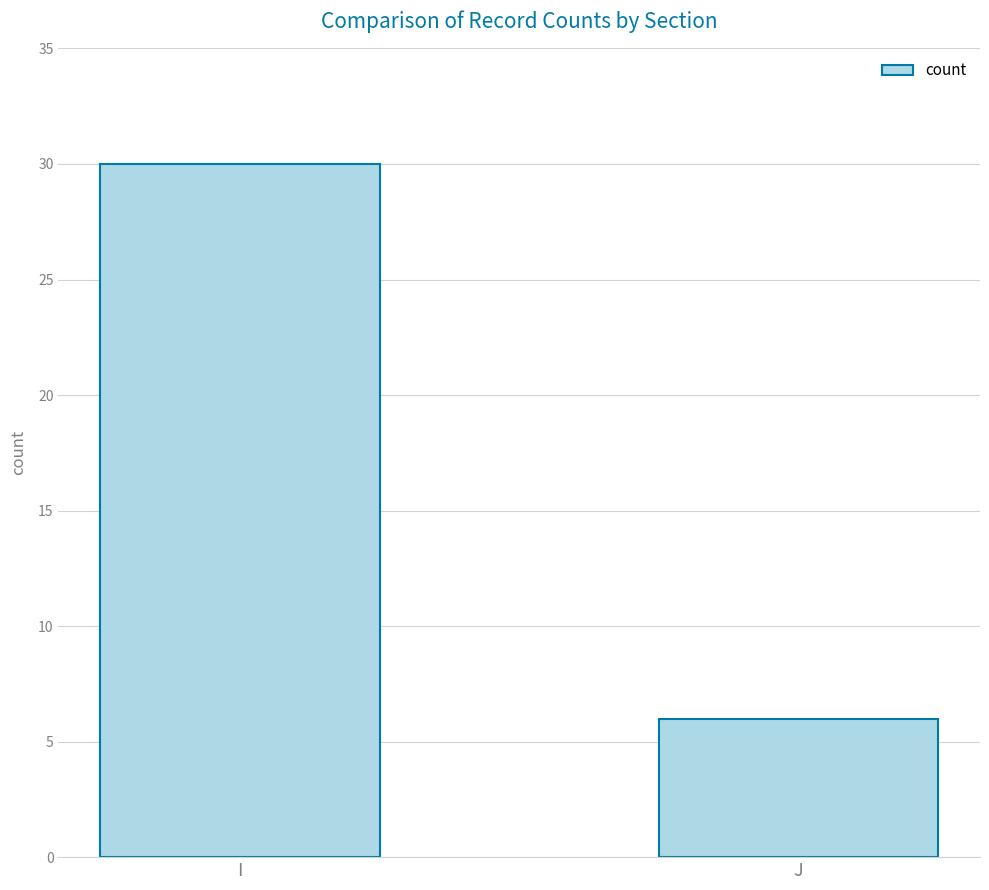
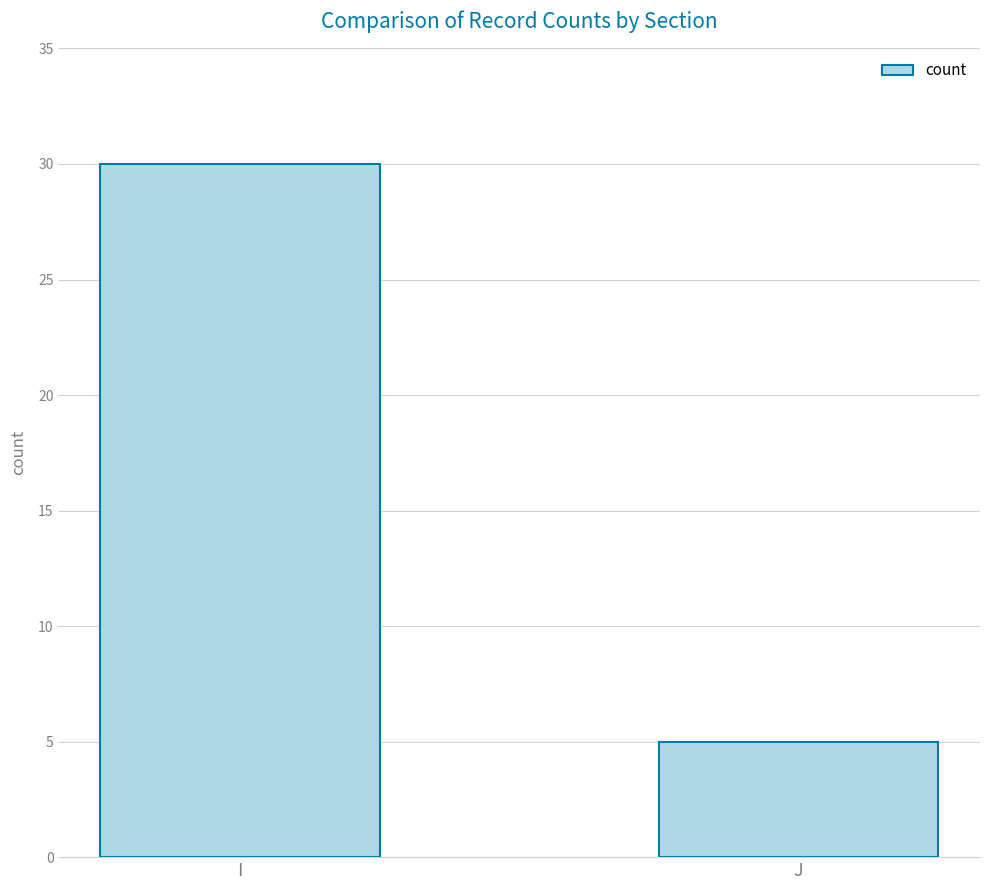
J: 6 -> 5
